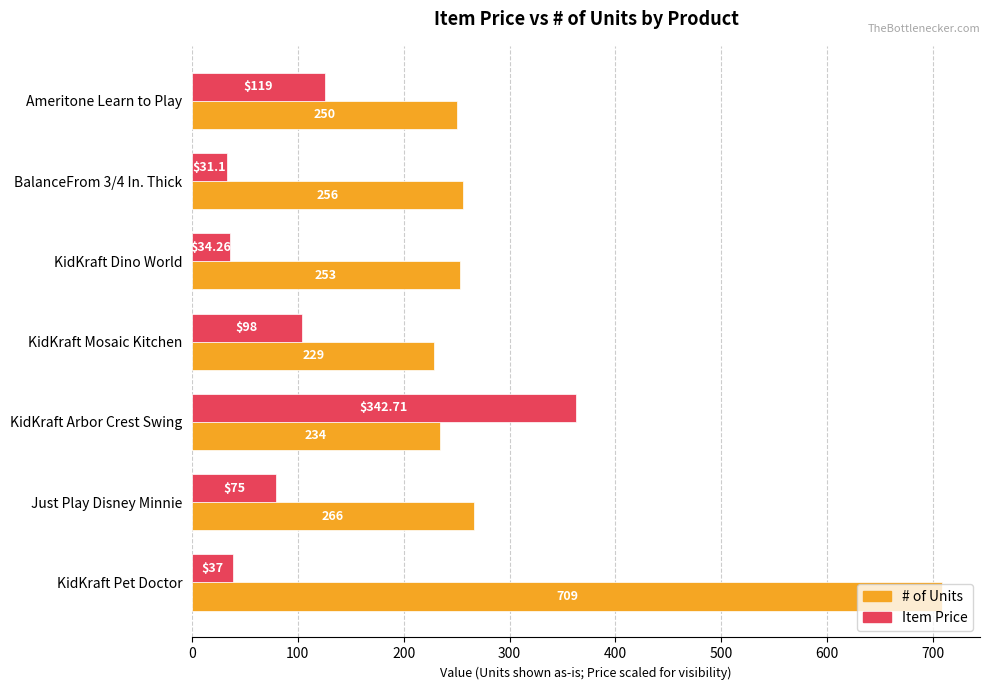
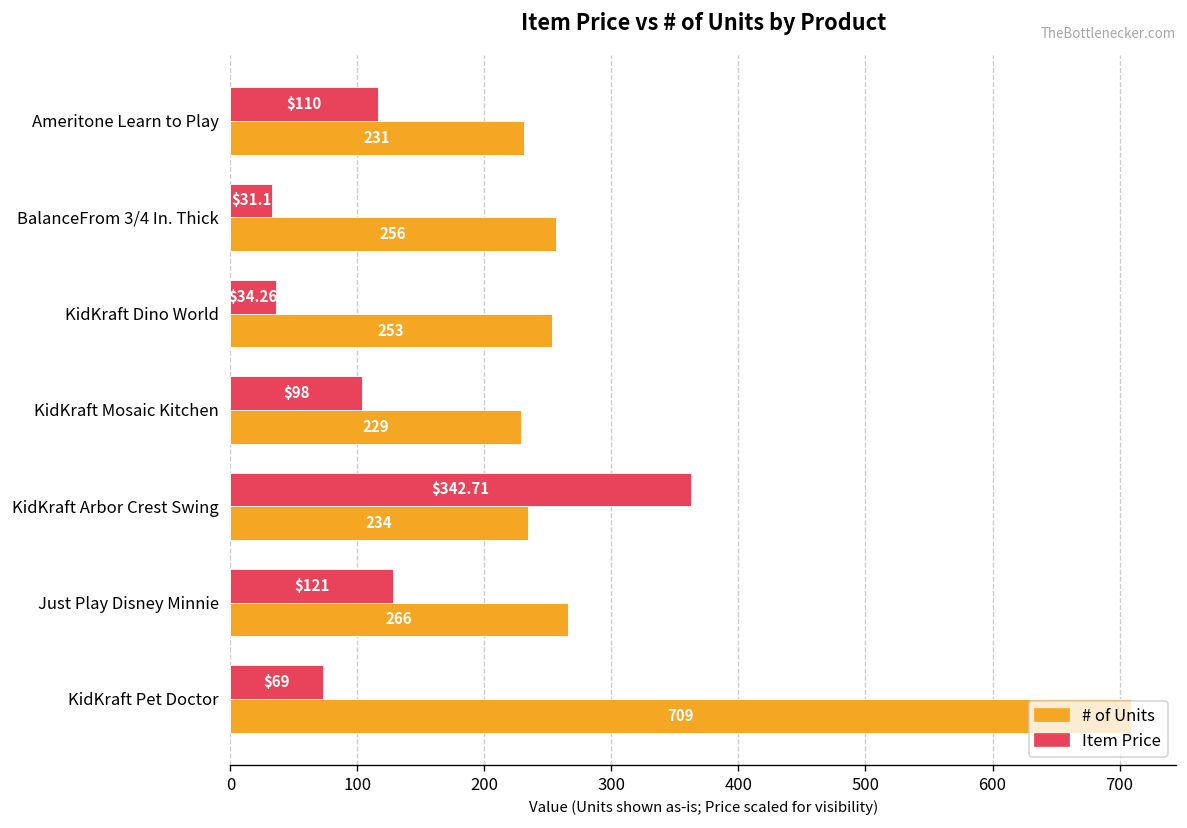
Item Price, Ameritone Learn to Play: $119 -> $110
# of Units, Ameritone Learn to Play: 250 -> 231
Item Price, Just Play Disney Minnie: $75 -> $121
Item Price, KidKraft Pet Doctor: $37 -> $69
